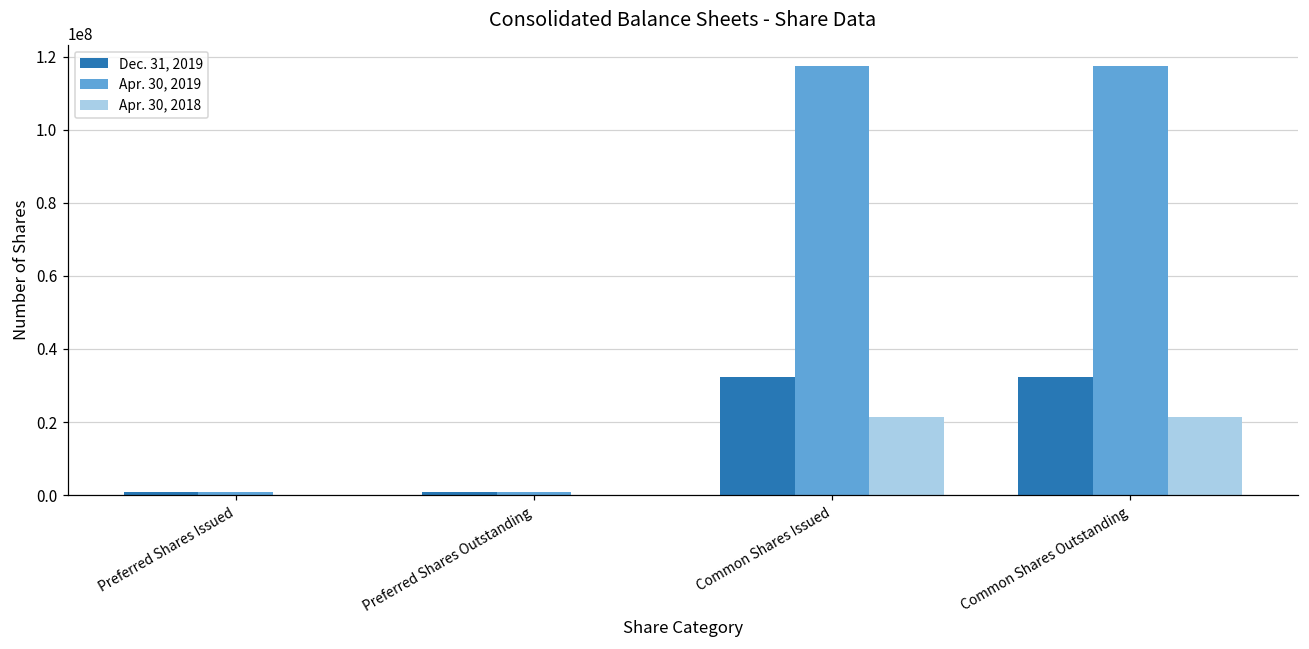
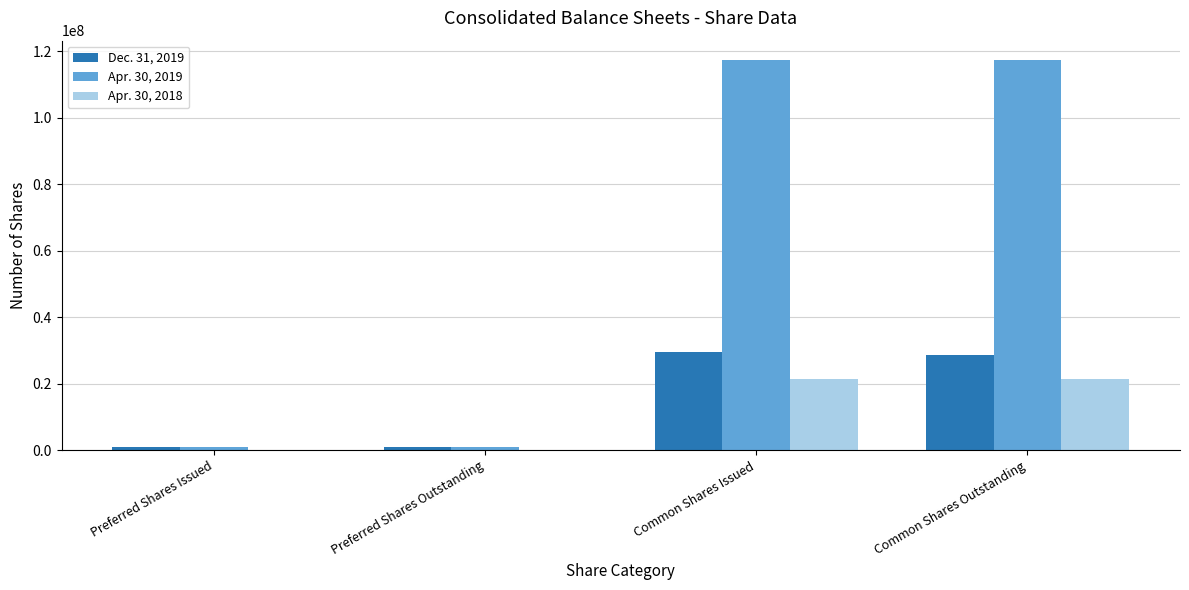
Dec. 31, 2019, Common Shares Issued: 32000000 -> 30000000
Dec. 31, 2019, Common Shares Outstanding: 32000000 -> 29000000
